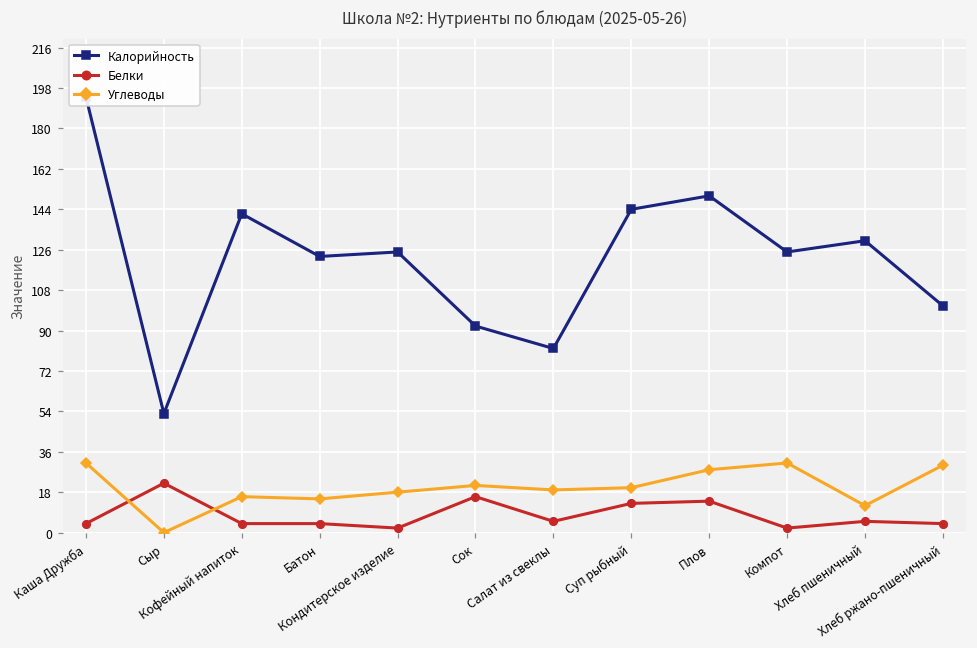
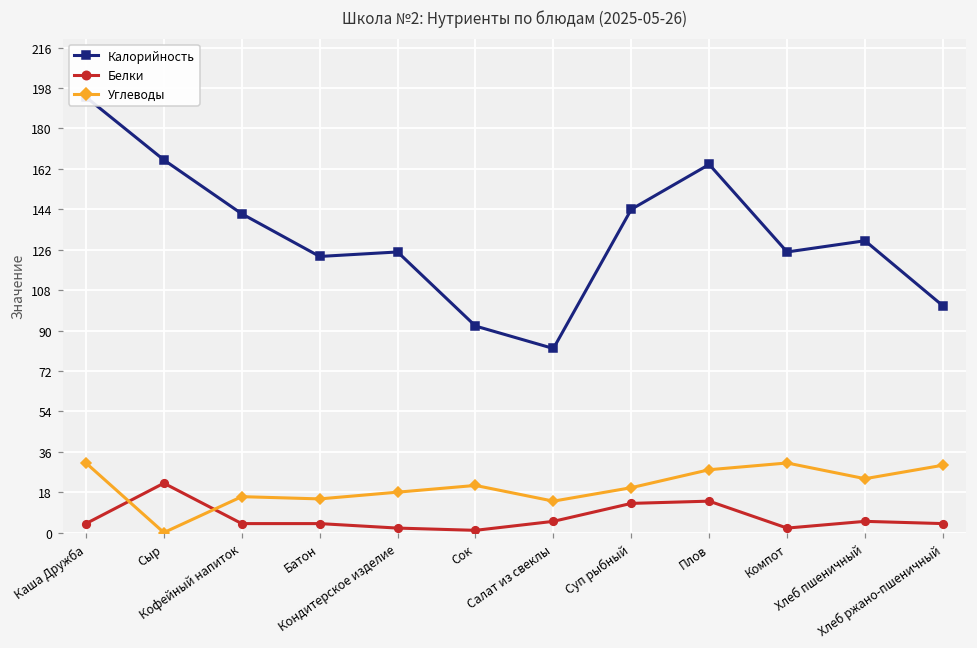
Калорийность, Сыр: 53 -> 166
Белки, Сок: 16 -> 1
Углеводы, Салат из свеклы: 19 -> 14
Калорийность, Плов: 150 -> 164
Углеводы, Хлеб пшеничный: 12 -> 24
